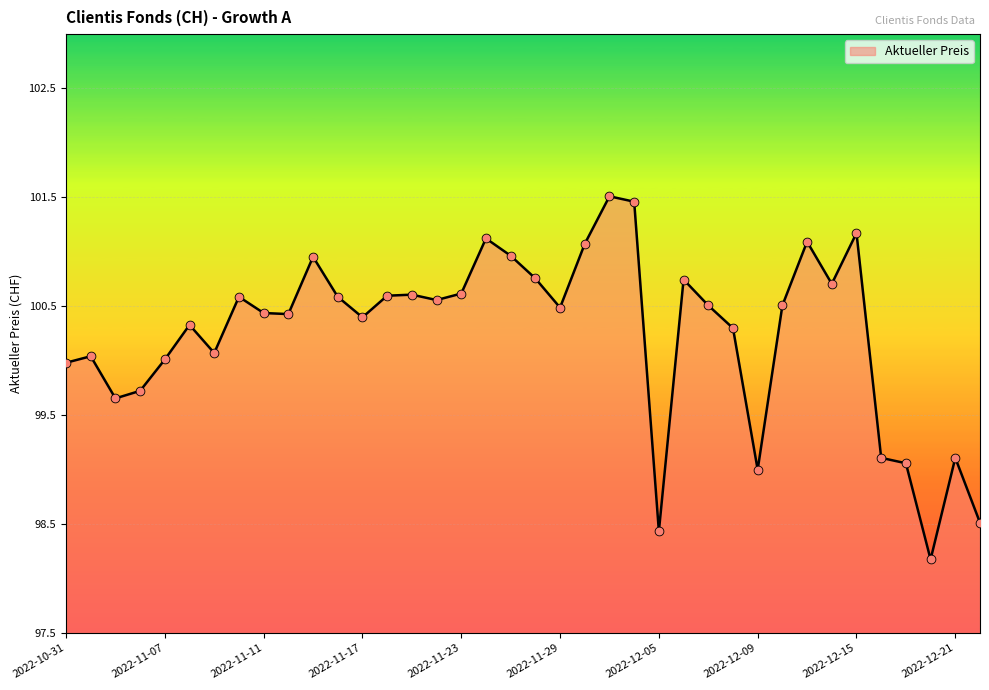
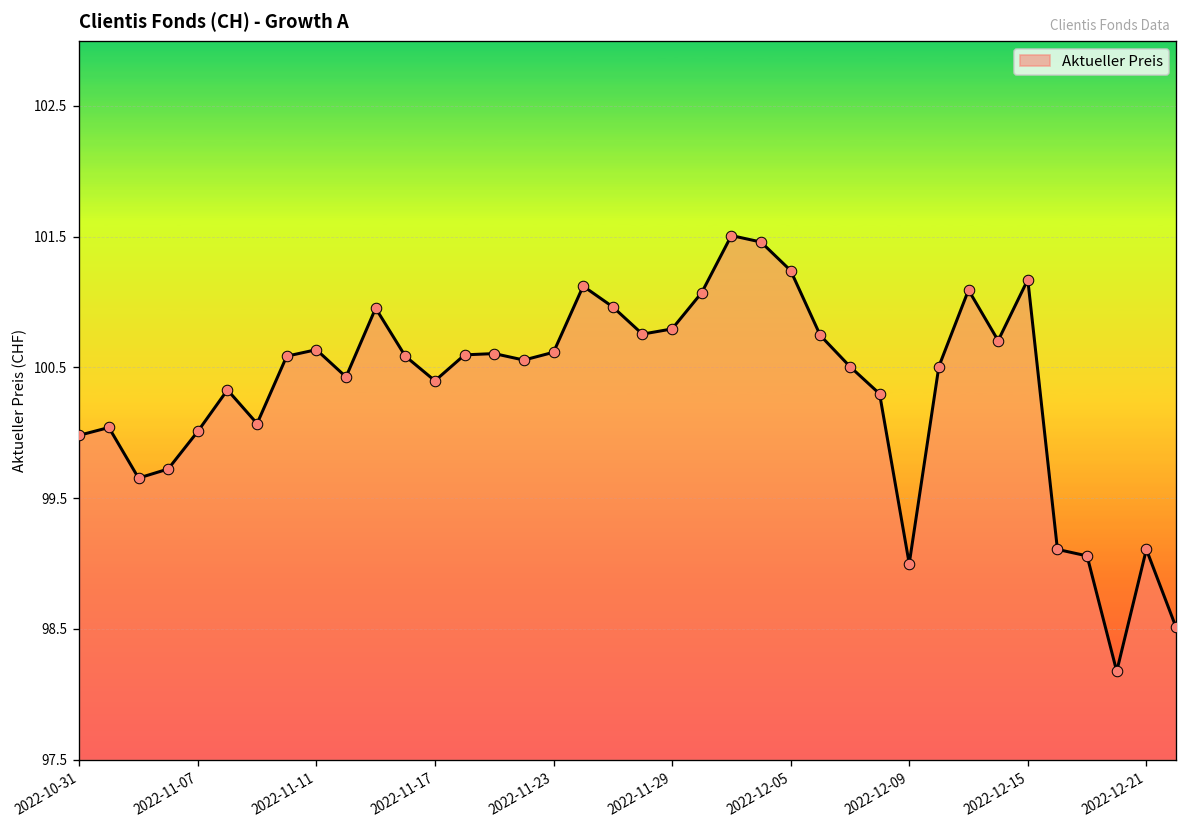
2022-11-11: 100.46 -> 100.66
2022-11-29: 100.51 -> 100.82
2022-12-05: 98.44 -> 101.27
